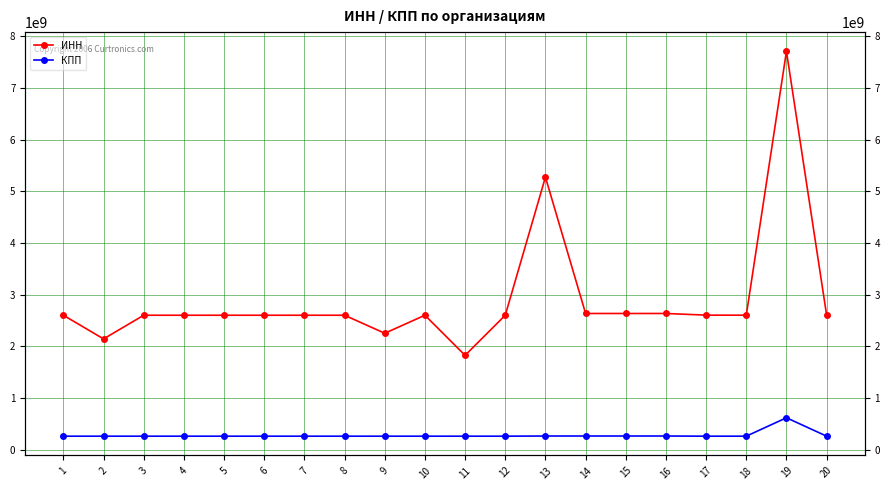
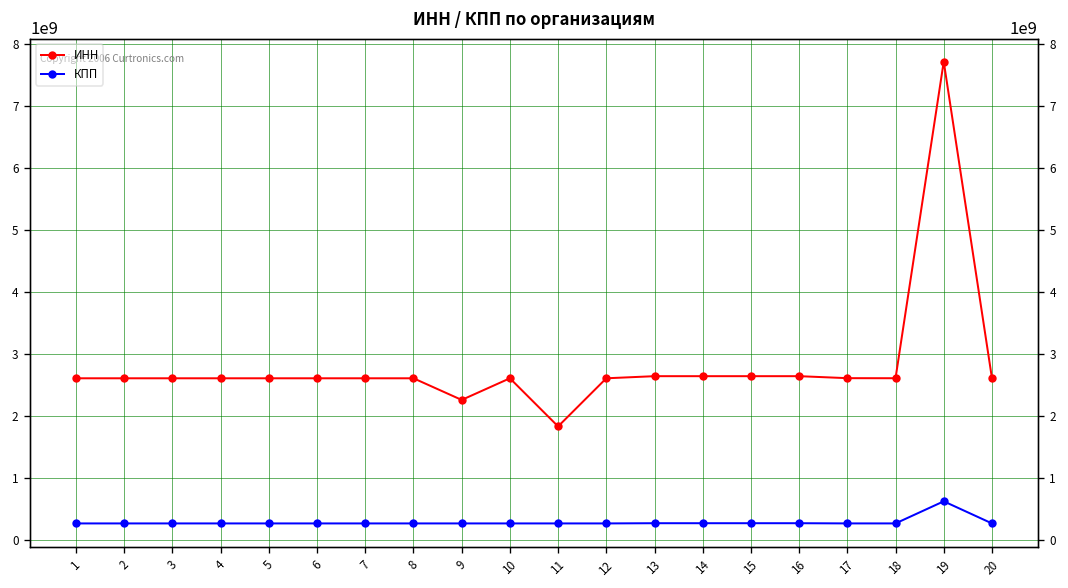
ИНН, 2: 2100000000 -> 2600000000
ИНН, 13: 5300000000 -> 2600000000
